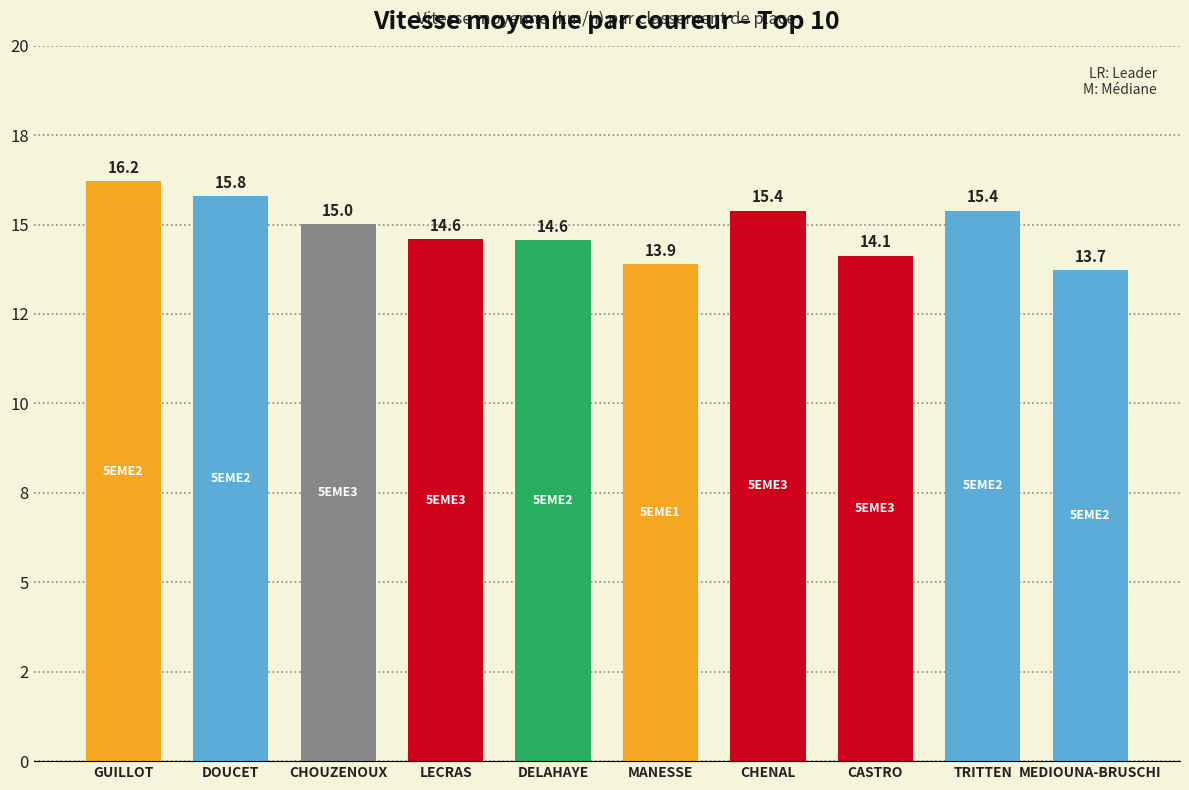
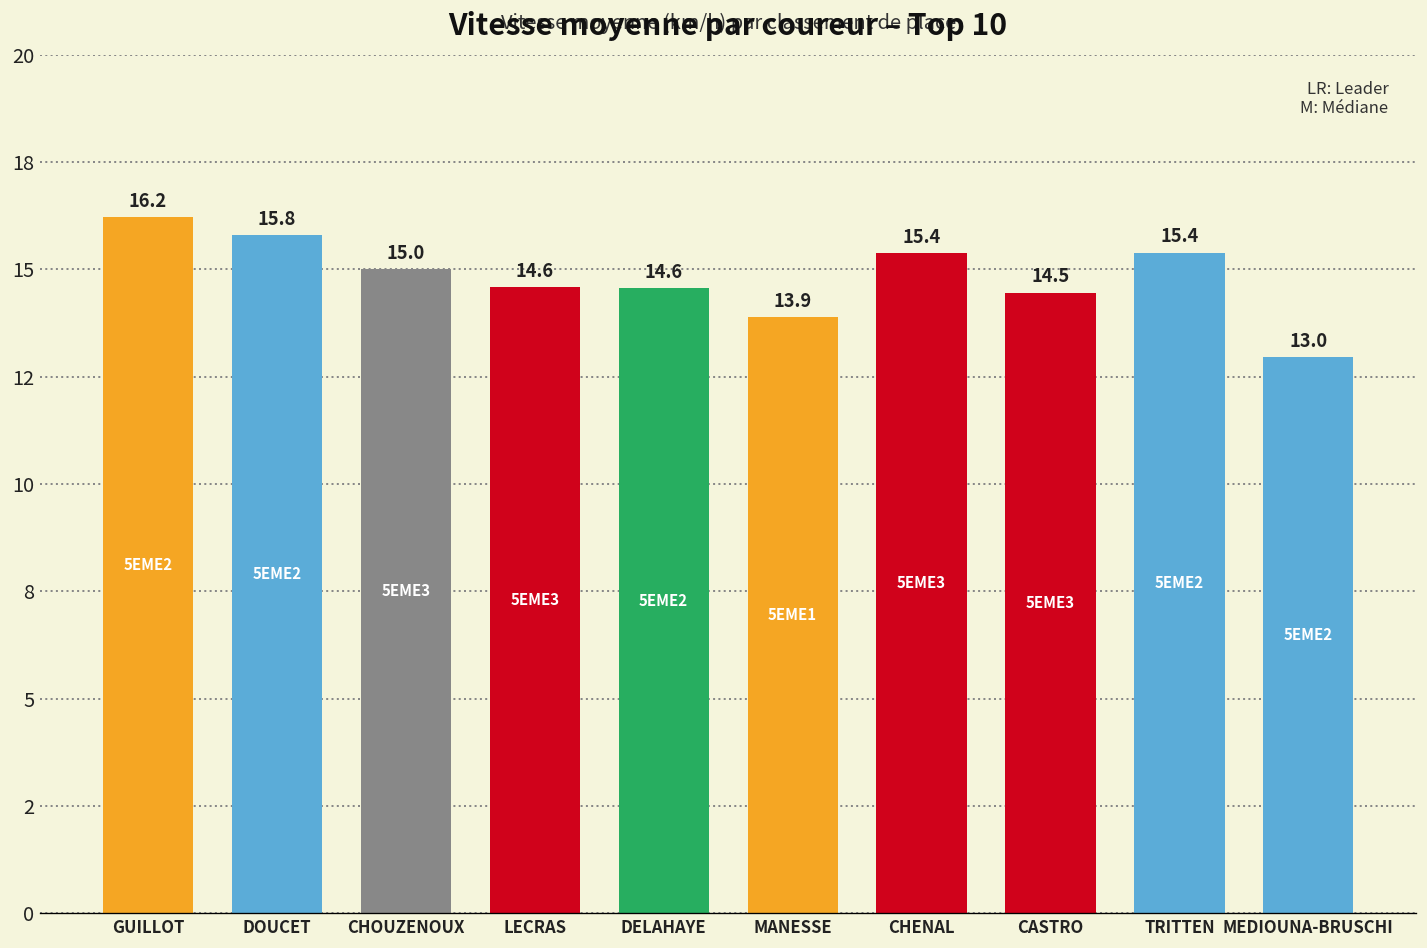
CASTRO: 14.1 -> 14.5
MEDIOUNA-BRUSCHI: 13.7 -> 13.0
